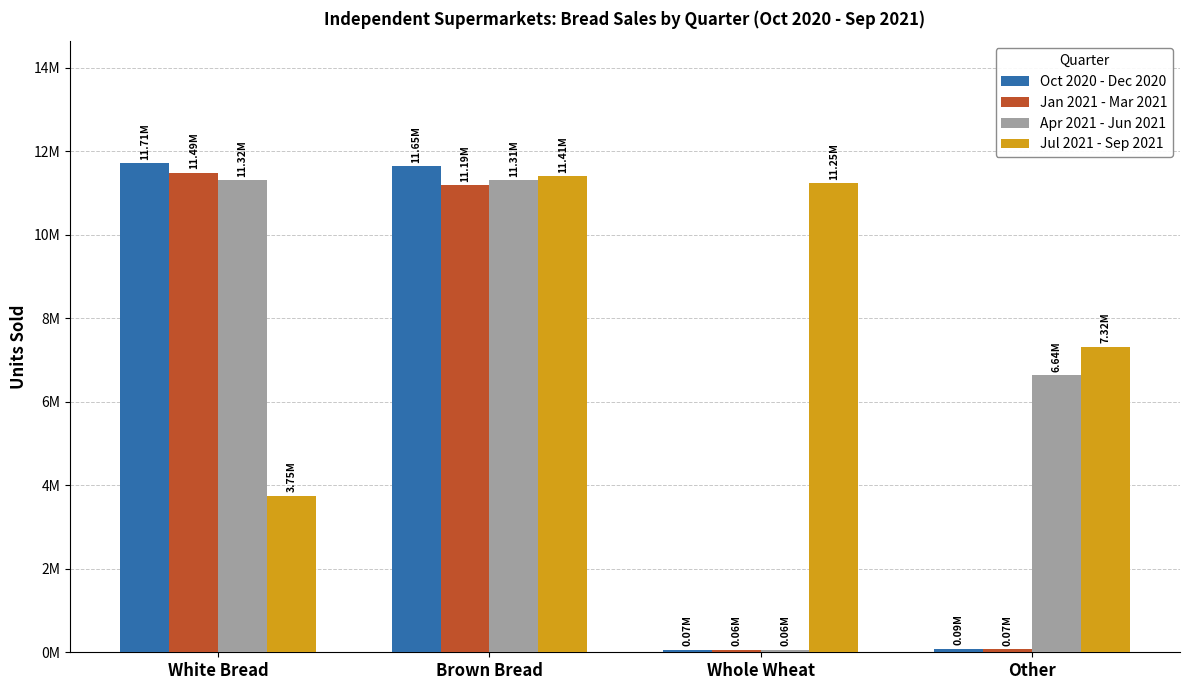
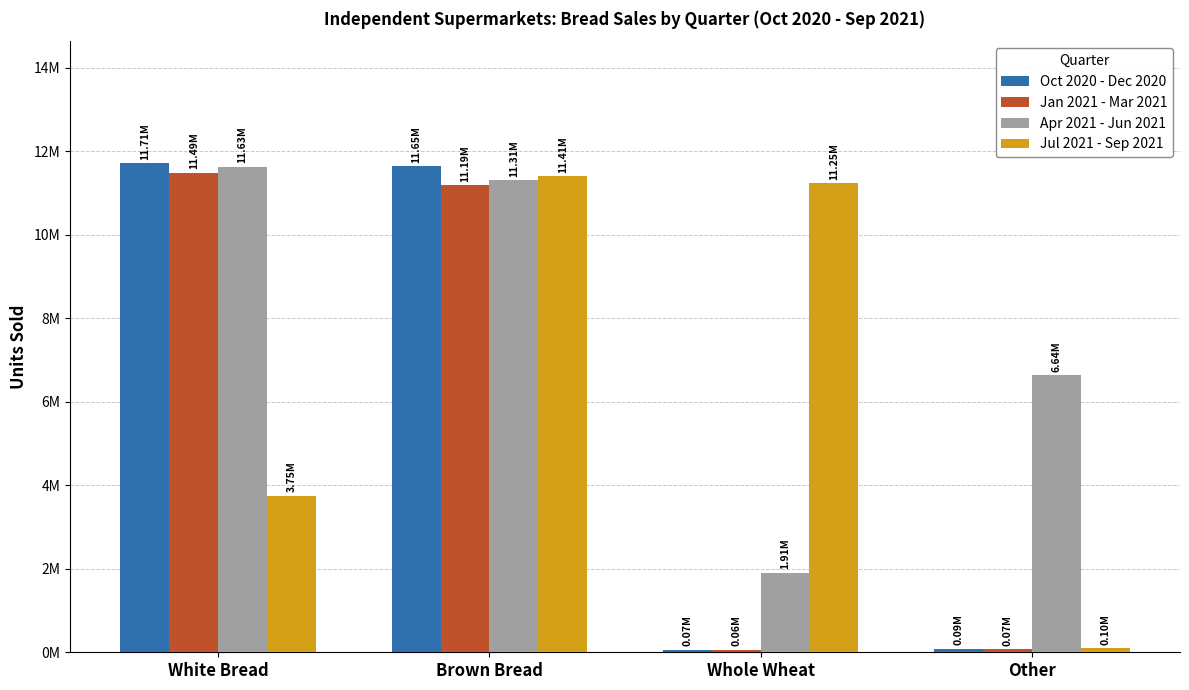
Apr 2021 - Jun 2021, White Bread: 11.32M -> 11.63M
Apr 2021 - Jun 2021, Whole Wheat: 0.06M -> 1.91M
Jul 2021 - Sep 2021, Other: 7.32M -> 0.10M
